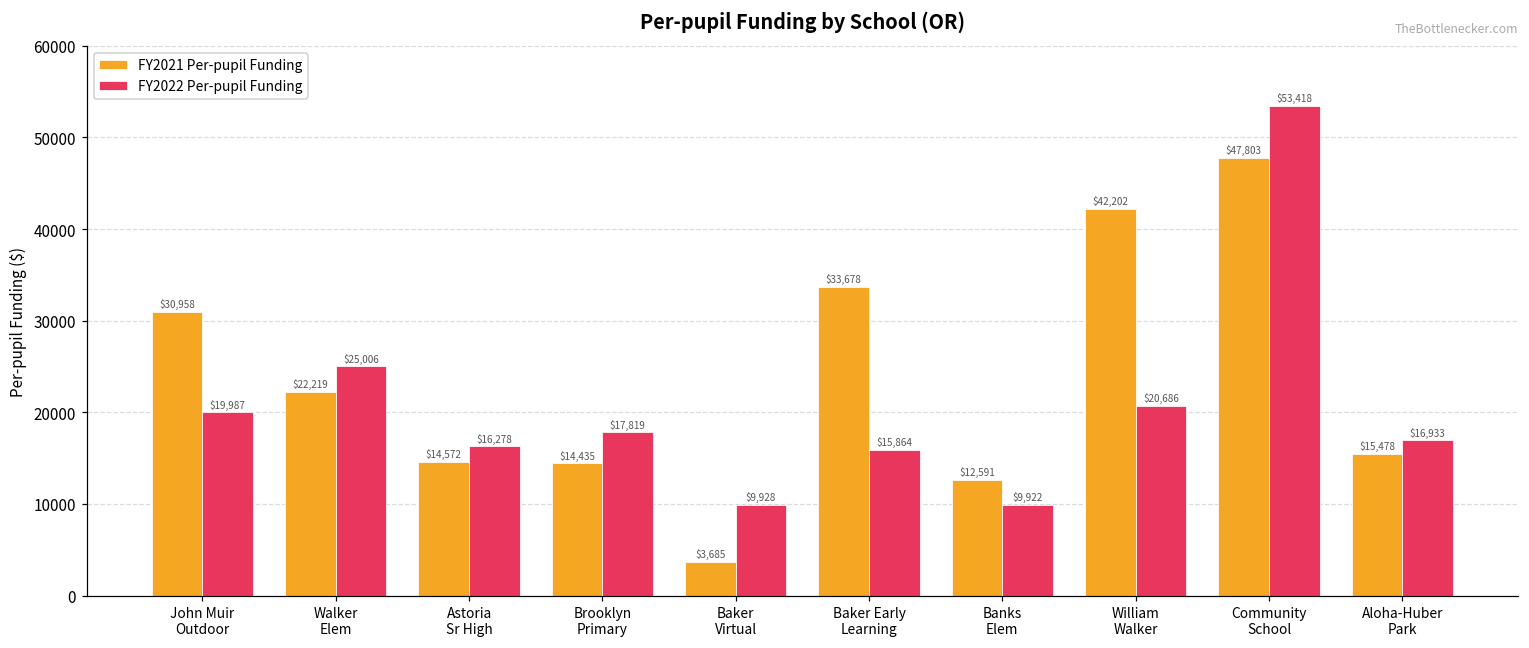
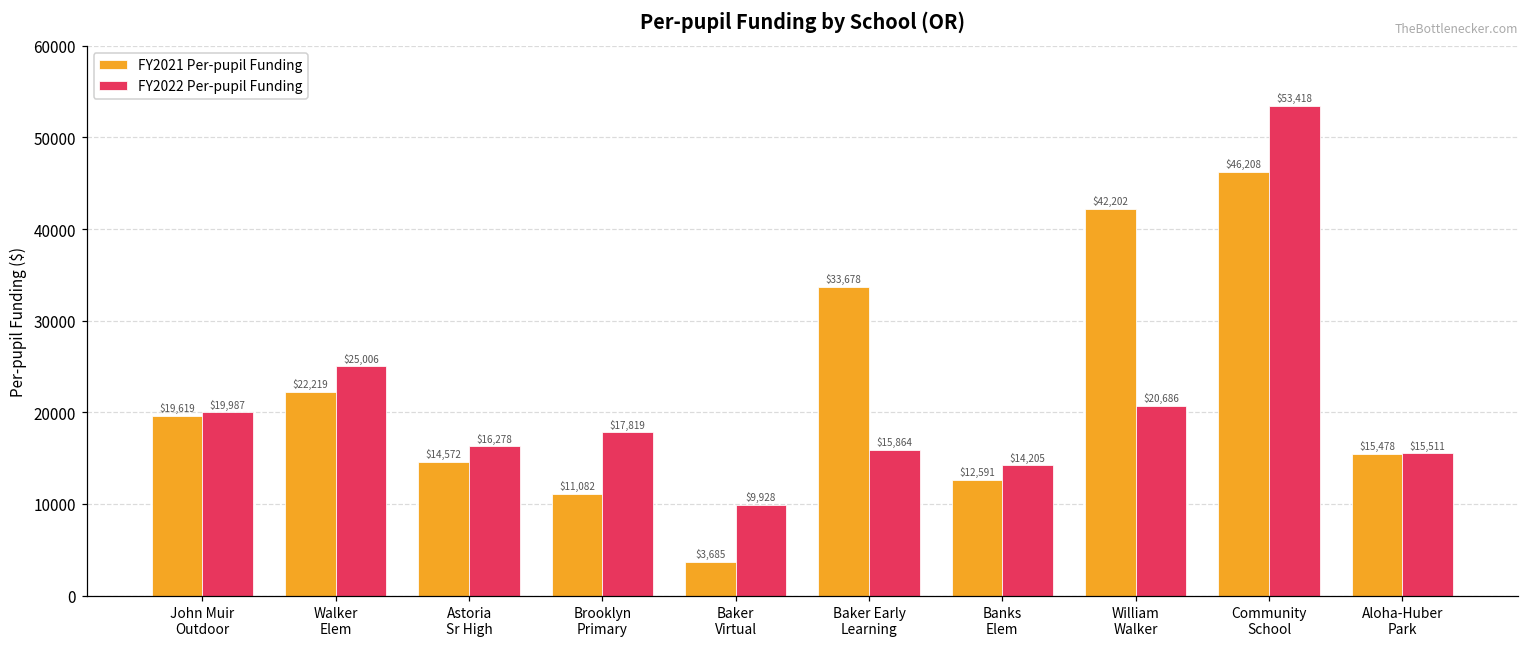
FY2021 Per-pupil Funding, John Muir Outdoor: $30,958 -> $19,619
FY2021 Per-pupil Funding, Brooklyn Primary: $14,435 -> $11,082
FY2022 Per-pupil Funding, Banks Elem: $9,922 -> $14,205
FY2021 Per-pupil Funding, Community School: $47,803 -> $46,208
FY2022 Per-pupil Funding, Aloha-Huber Park: $16,933 -> $15,511
